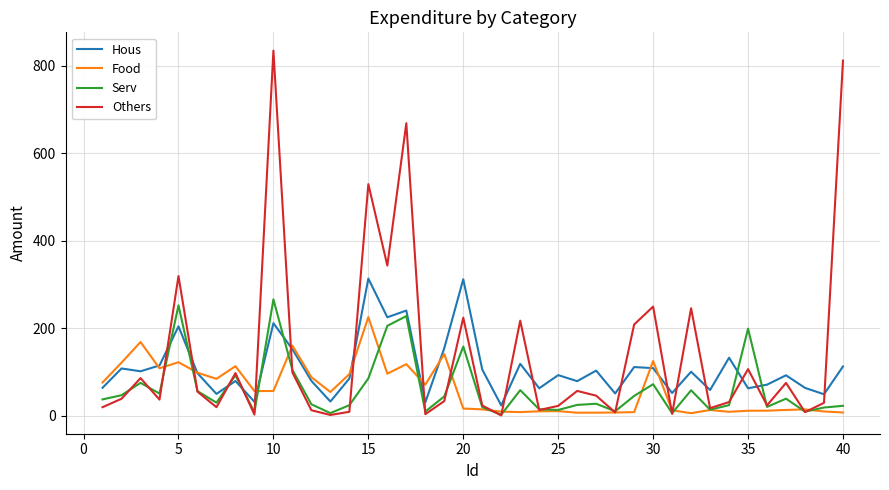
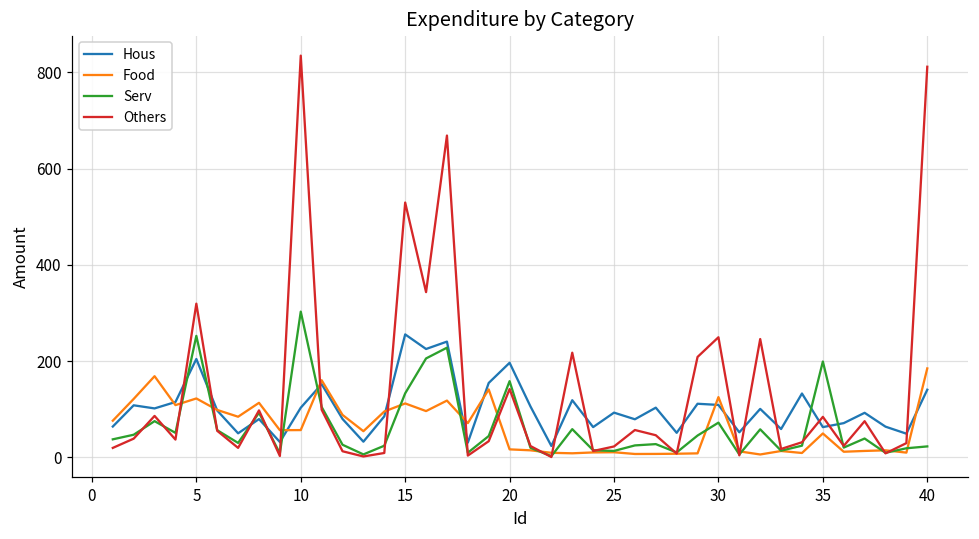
Hous, 10: 210 -> 100
Serv, 10: 270 -> 300
Hous, 15: 310 -> 260
Food, 15: 230 -> 110
Serv, 15: 90 -> 130
Hous, 20: 310 -> 200
Others, 20: 220 -> 140
Food, 35: 10 -> 50
Others, 35: 110 -> 80
Hous, 40: 110 -> 140
Food, 40: 10 -> 180
